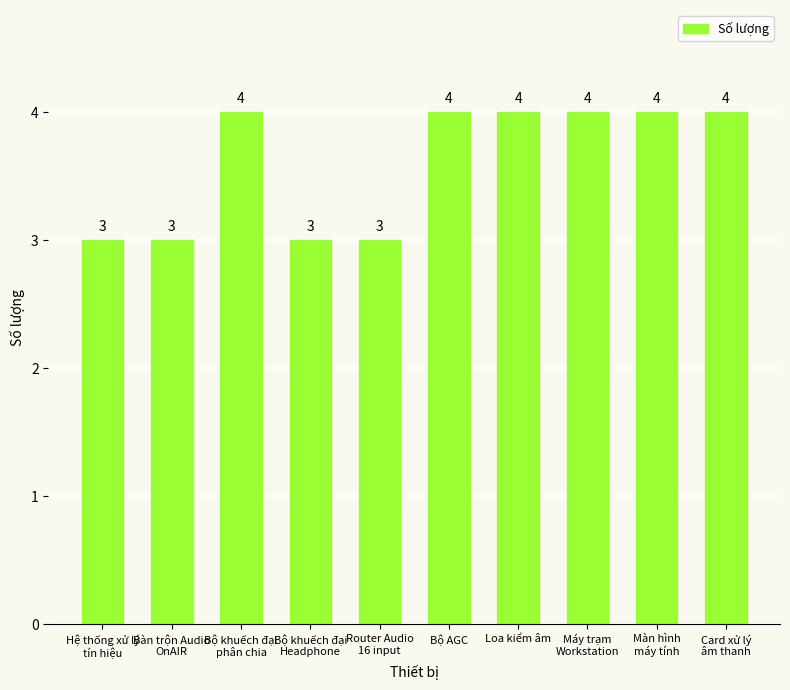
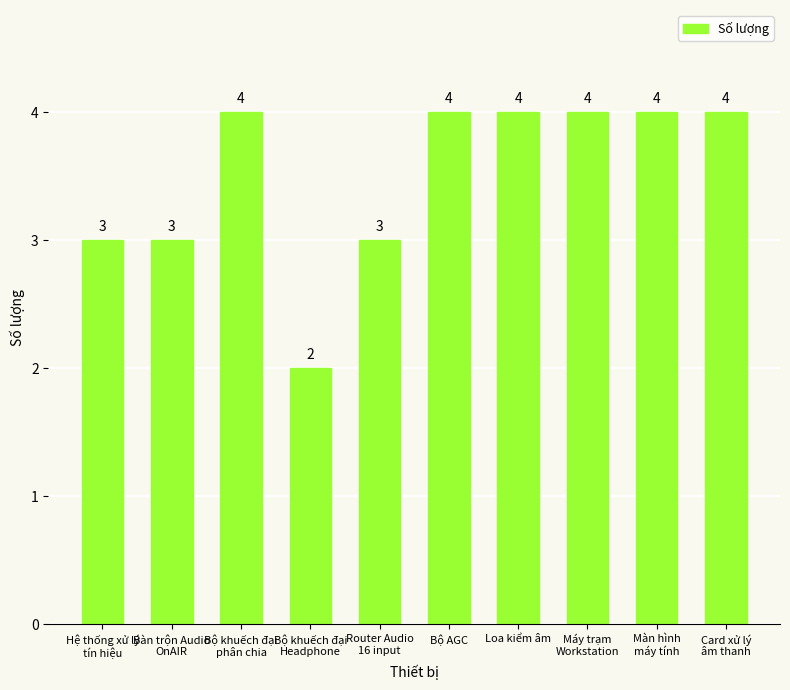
Bộ khuếch đại Headphone: 3 -> 2
